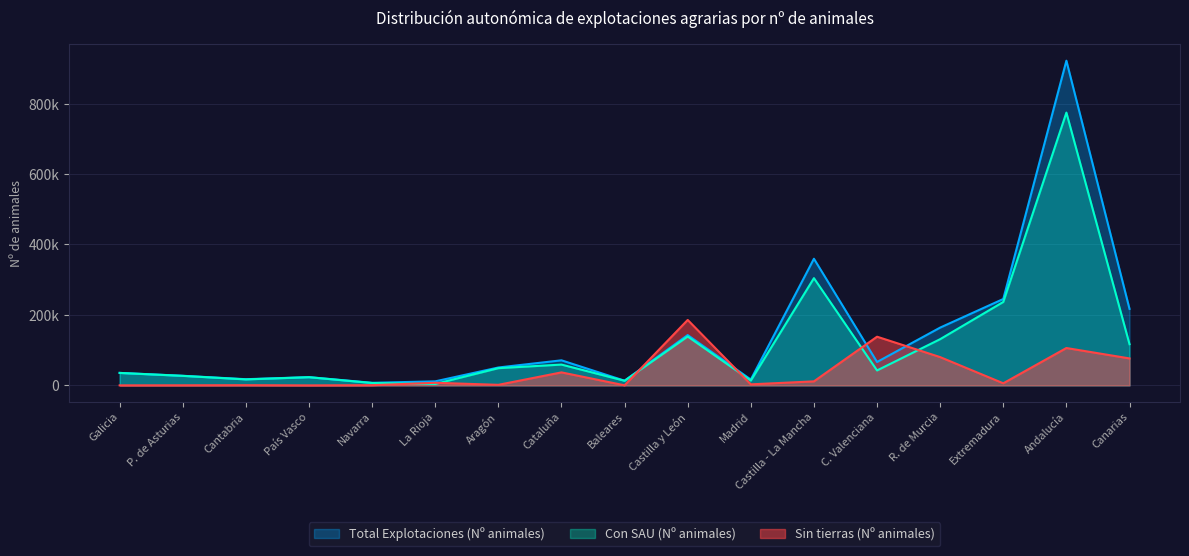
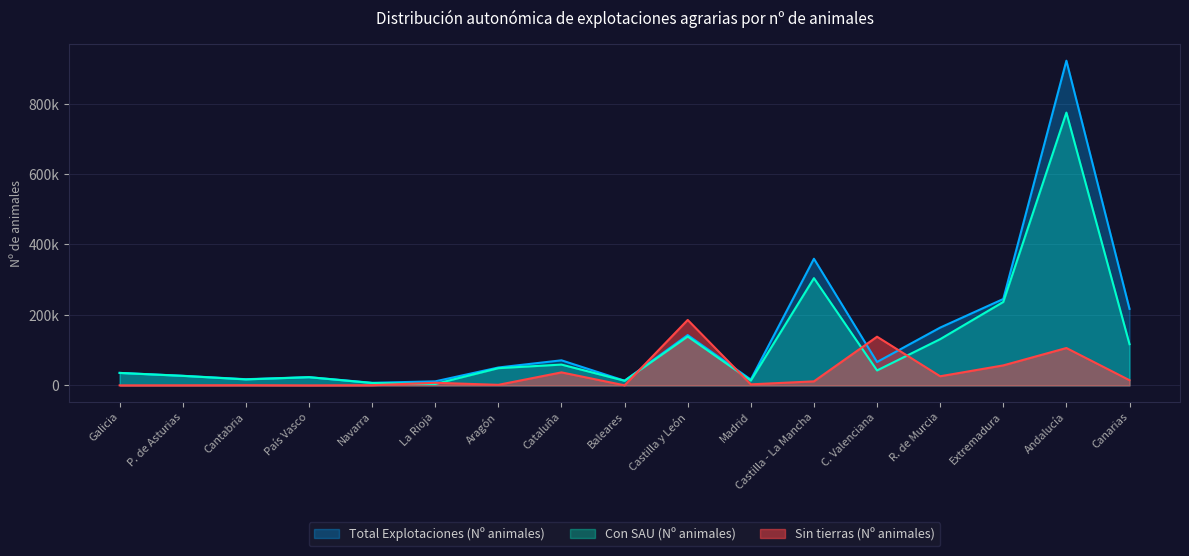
Sin tierras (Nº animales), R. de Murcia: 80000 -> 30000
Sin tierras (Nº animales), Extremadura: 10000 -> 60000
Sin tierras (Nº animales), Canarias: 80000 -> 10000
